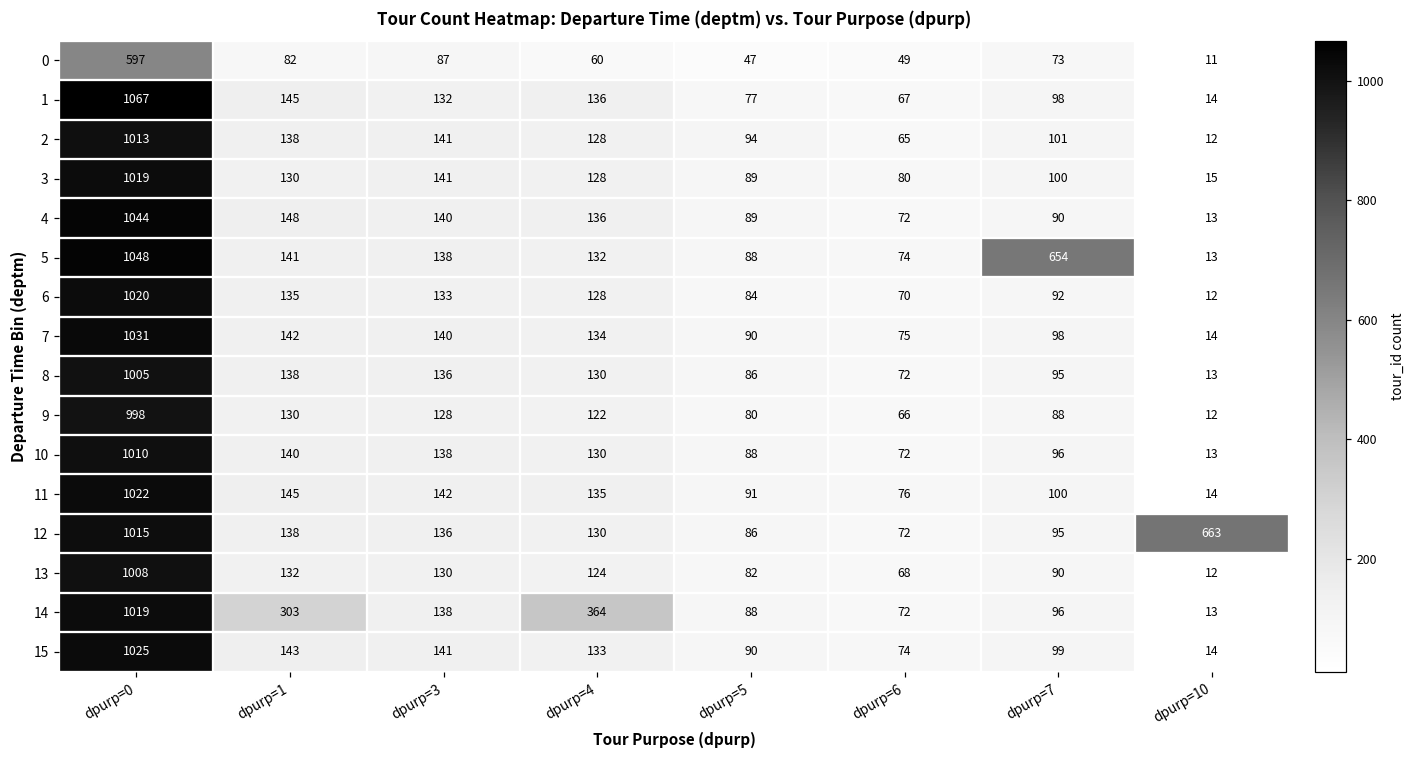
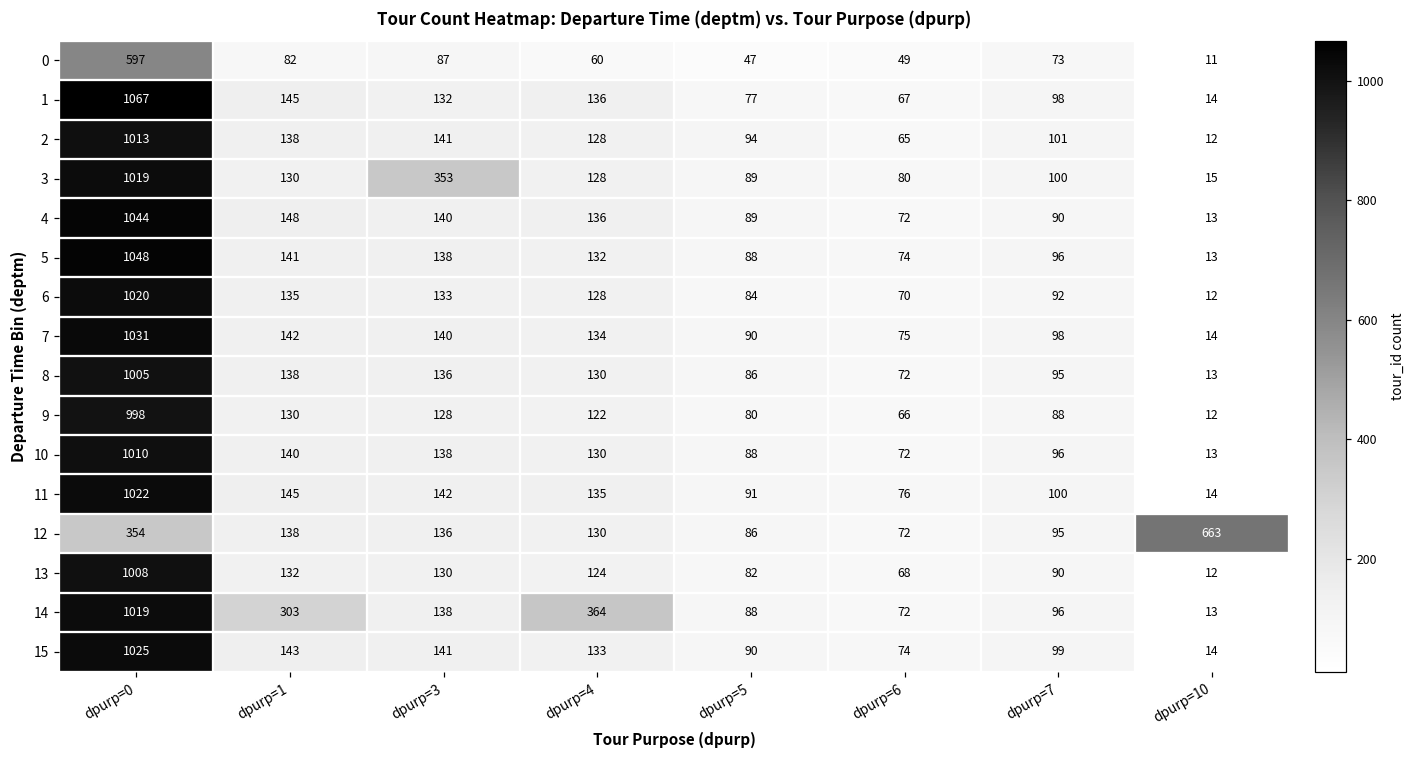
3, dpurp=3: 141 -> 353
5, dpurp=7: 654 -> 96
12, dpurp=0: 1015 -> 354
